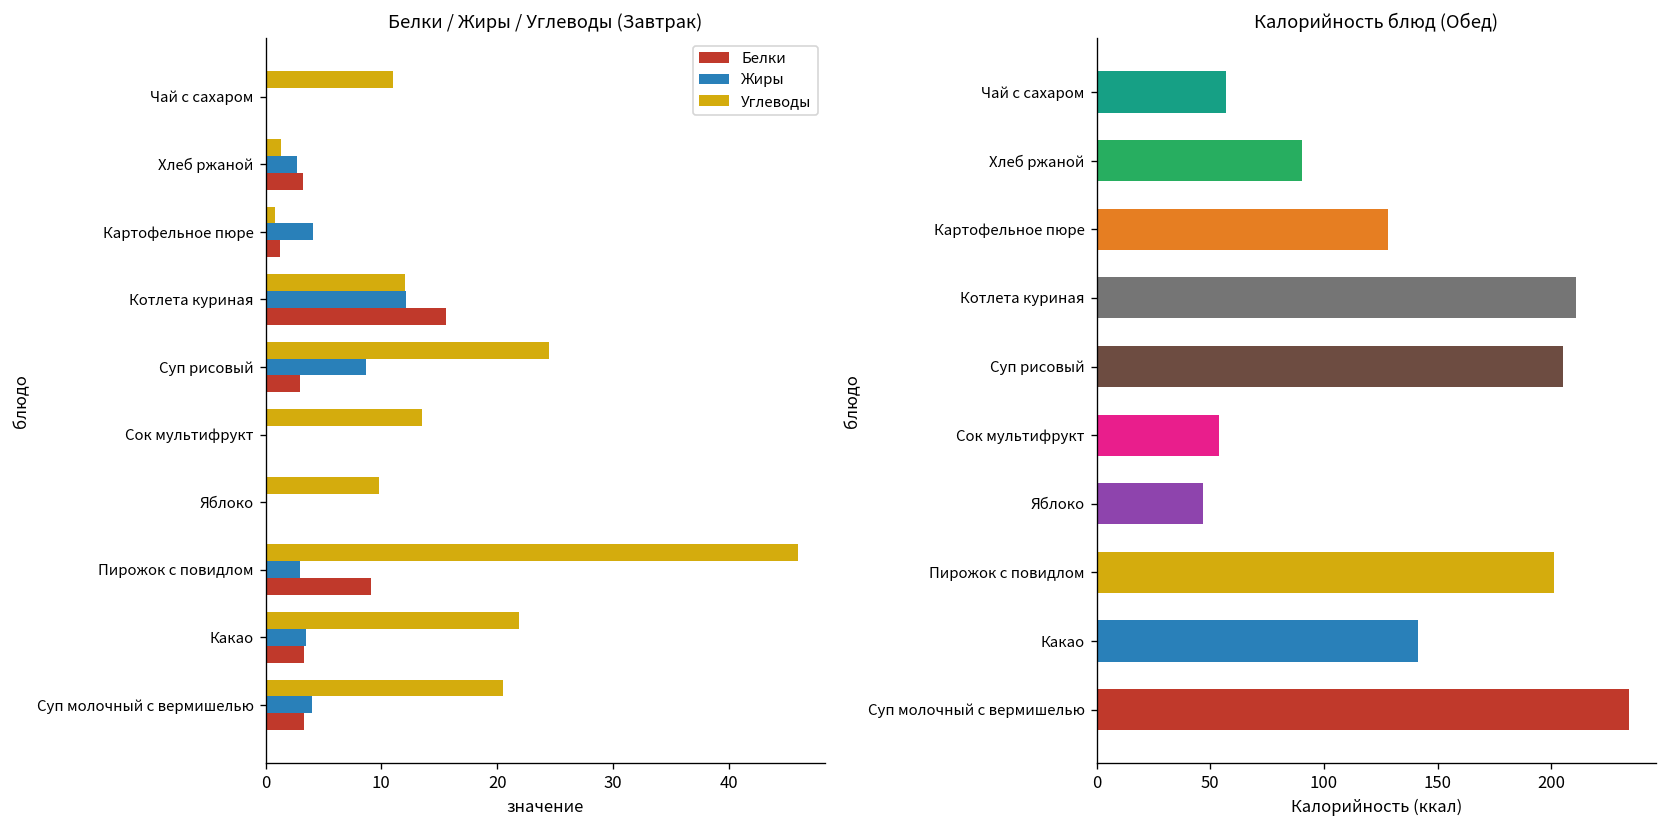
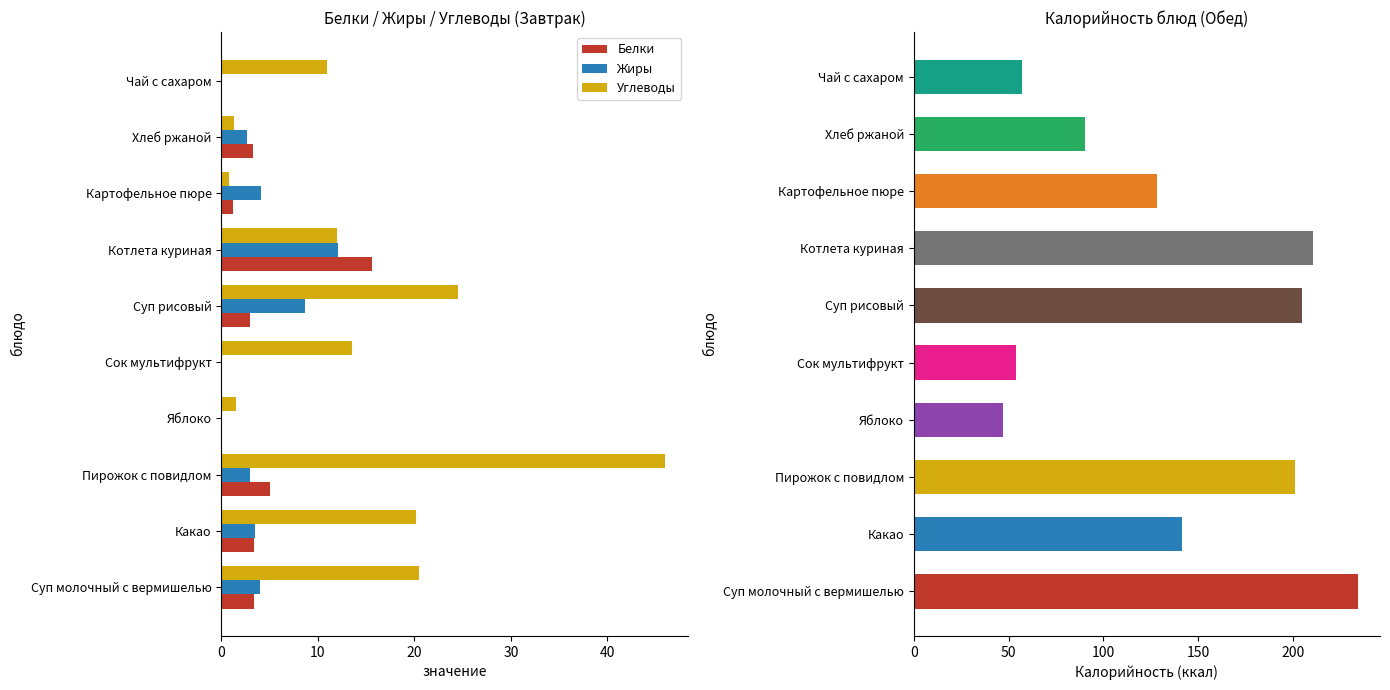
Белки / Жиры / Углеводы (Завтрак), Углеводы, Яблоко: 10 -> 2
Белки / Жиры / Углеводы (Завтрак), Белки, Пирожок с повидлом: 9 -> 5
Белки / Жиры / Углеводы (Завтрак), Углеводы, Какао: 22 -> 20
